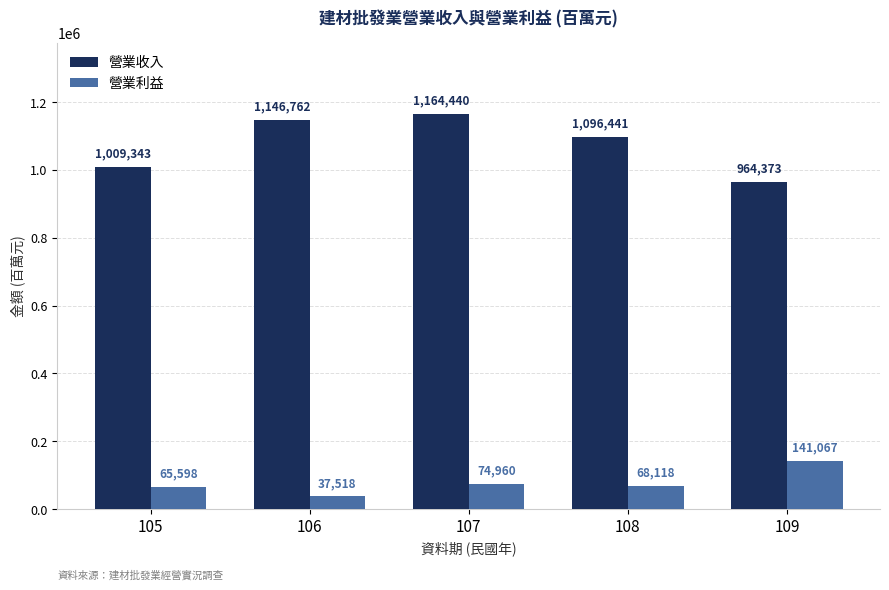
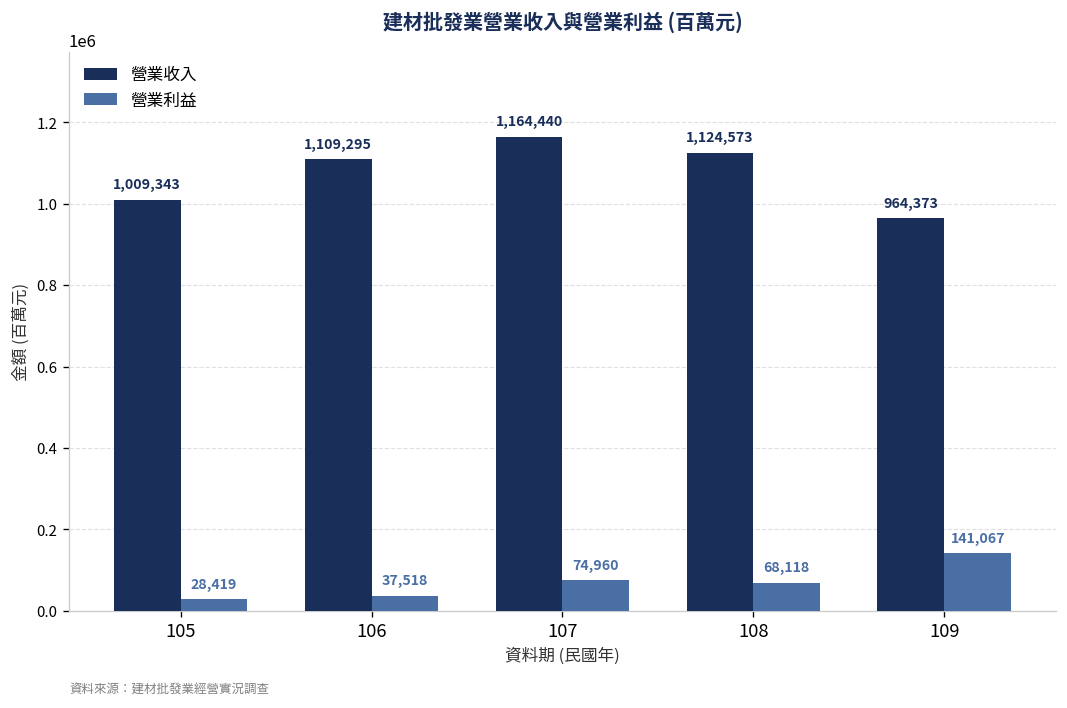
營業利益, 105: 65,598 -> 28,419
營業收入, 106: 1,146,762 -> 1,109,295
營業收入, 108: 1,096,441 -> 1,124,573
